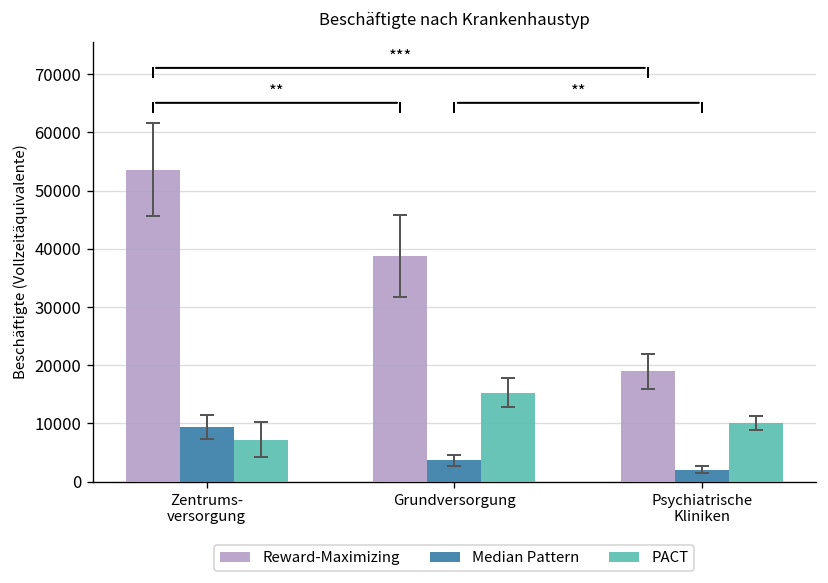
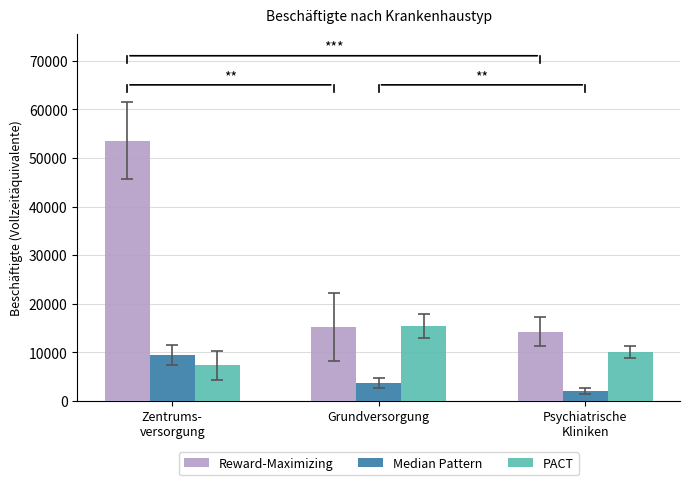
Reward-Maximizing, Grundversorgung: 39000 -> 15000
Reward-Maximizing, Psychiatrische Kliniken: 19000 -> 14000
